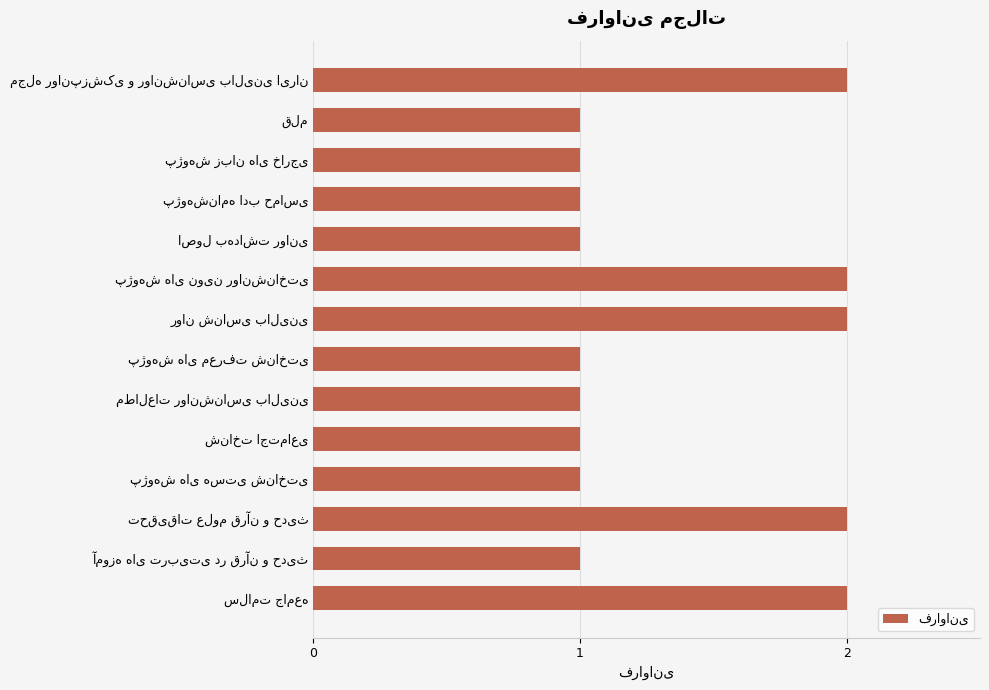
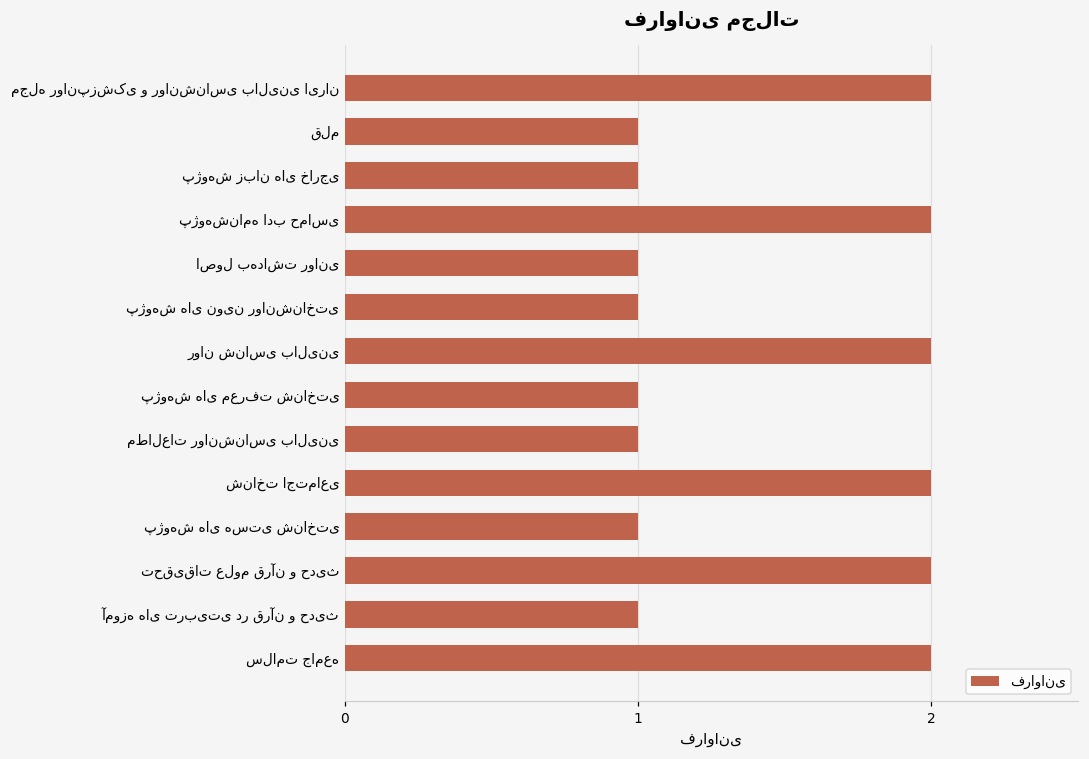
پژوهشنامه ادب حماسی: 1 -> 2
پژوهش های نوین روانشناختی: 2 -> 1
شناخت اجتماعی: 1 -> 2
